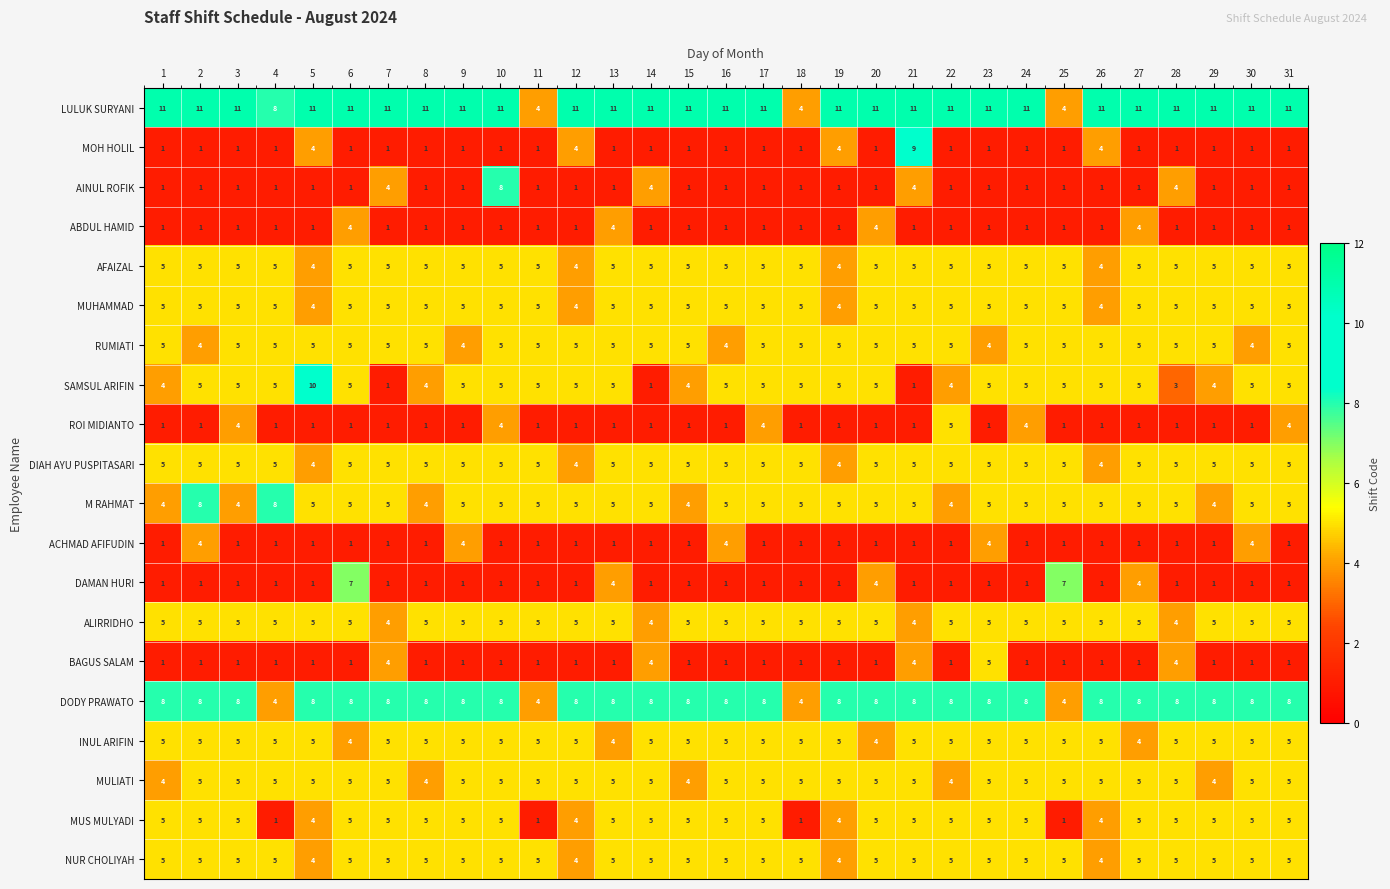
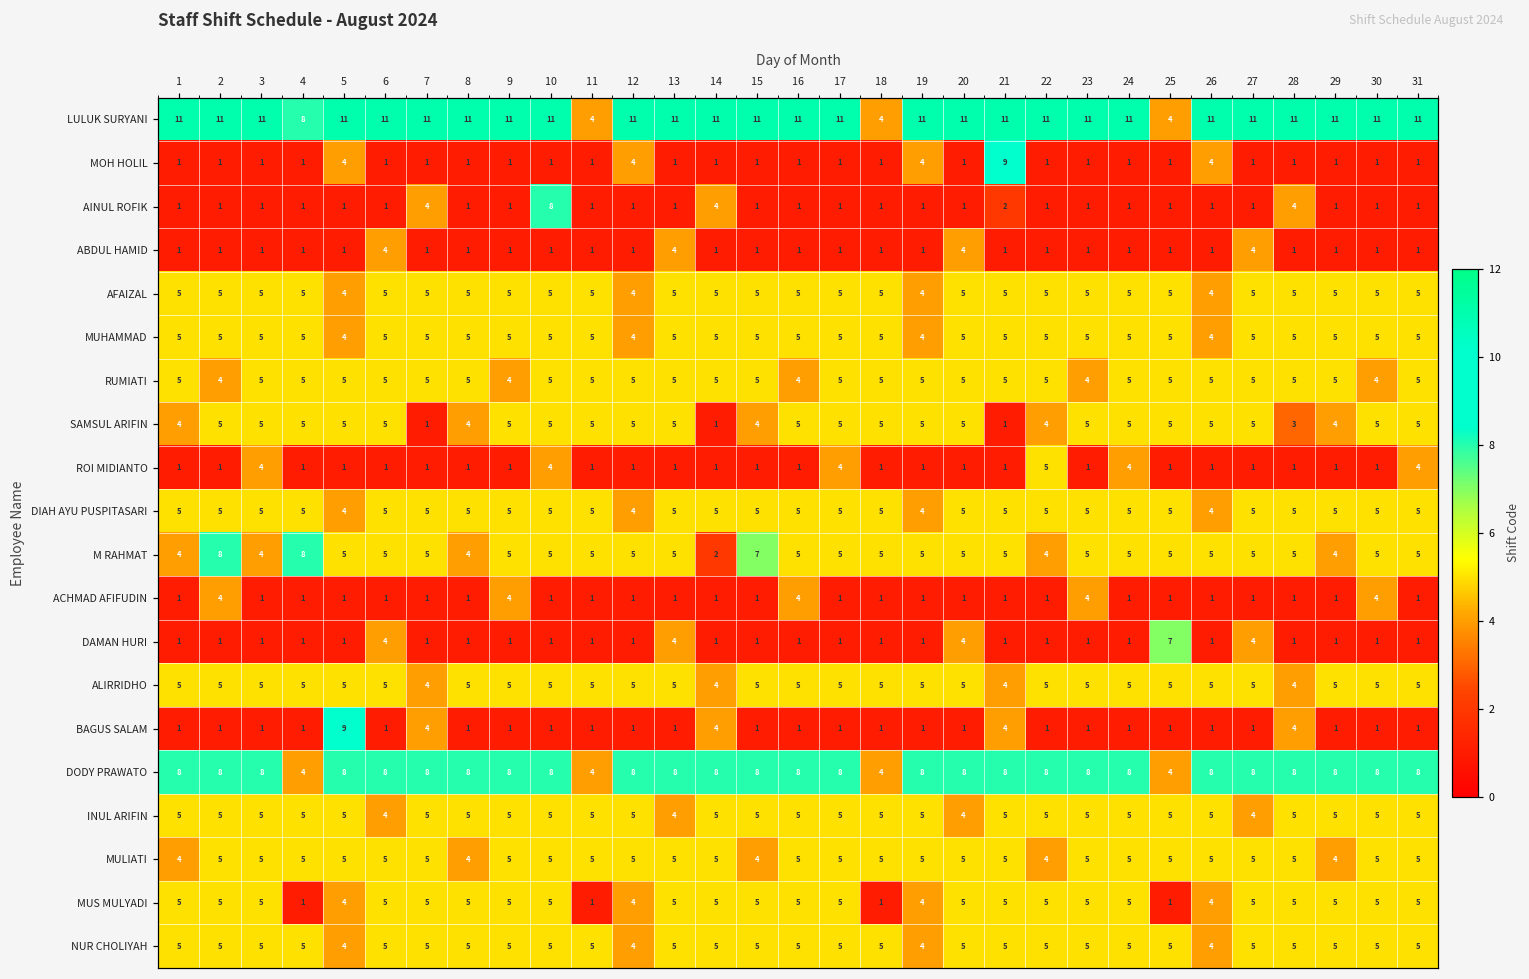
AINUL ROFIK, 21: 4 -> 2
SAMSUL ARIFIN, 5: 10 -> 5
M RAHMAT, 14: 5 -> 2
M RAHMAT, 15: 4 -> 7
DAMAN HURI, 6: 7 -> 4
BAGUS SALAM, 5: 1 -> 9
BAGUS SALAM, 23: 5 -> 1
